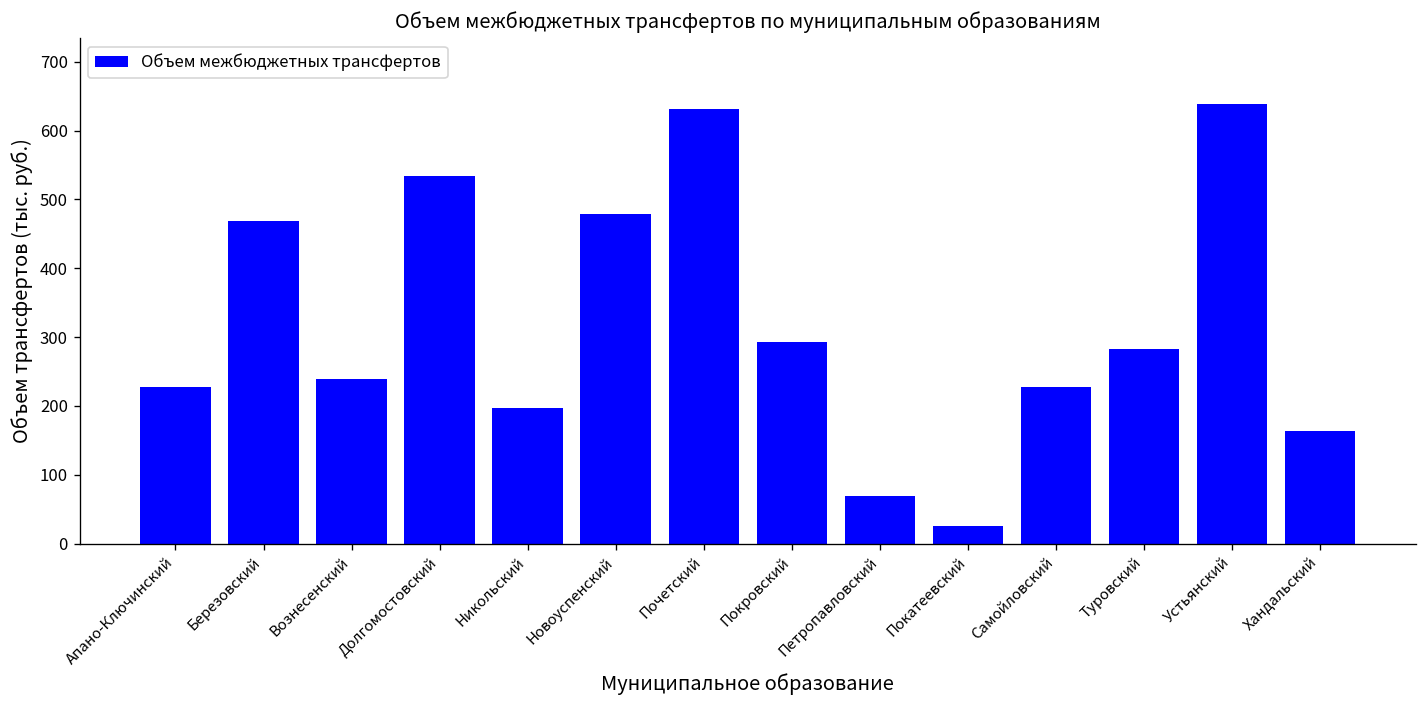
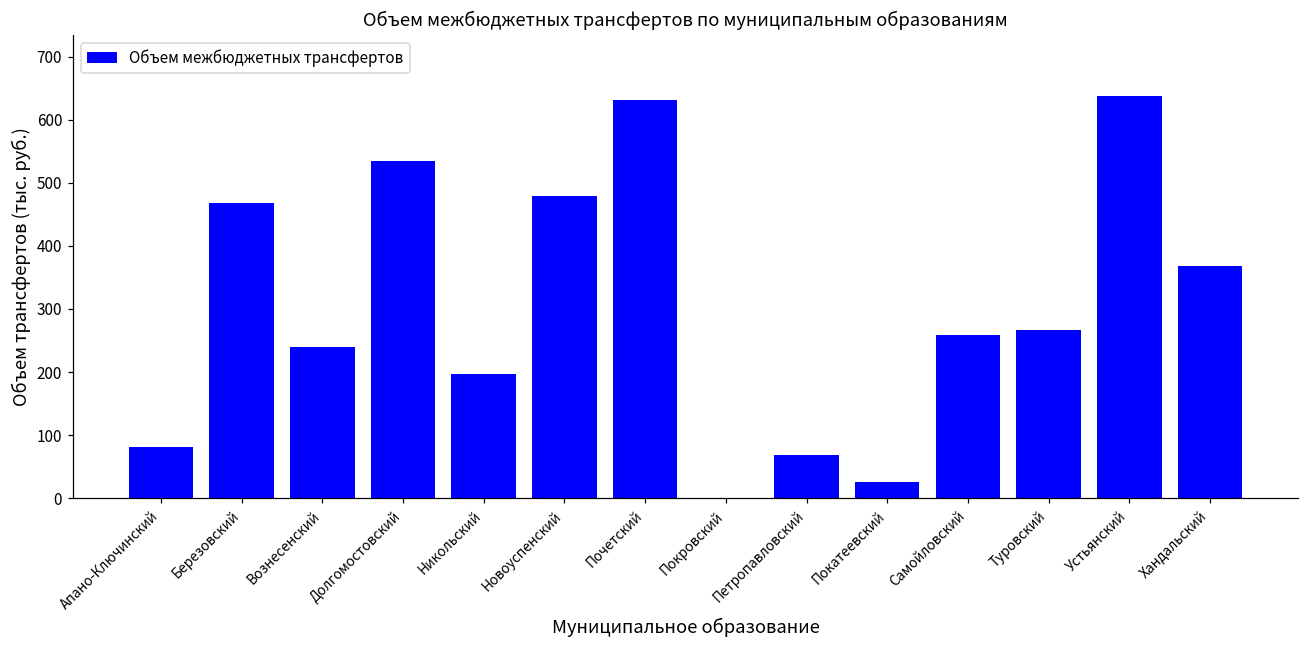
Апано-Ключинский: 230 -> 80
Покровский: 290 -> 0
Самойловский: 230 -> 260
Туровский: 280 -> 270
Хандальский: 160 -> 370
